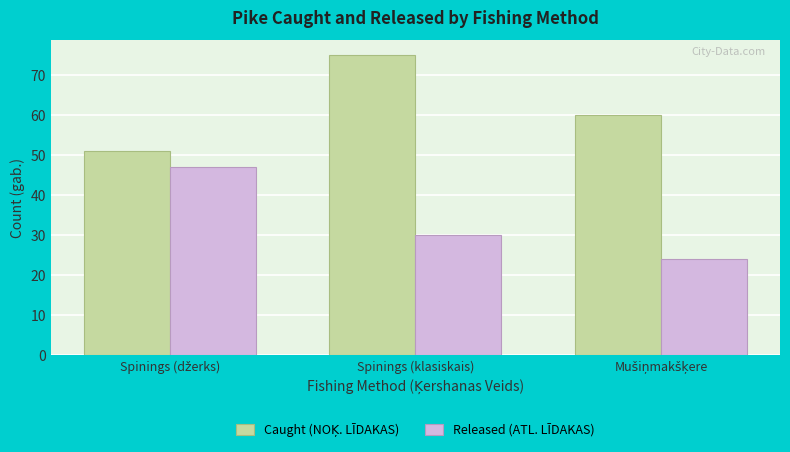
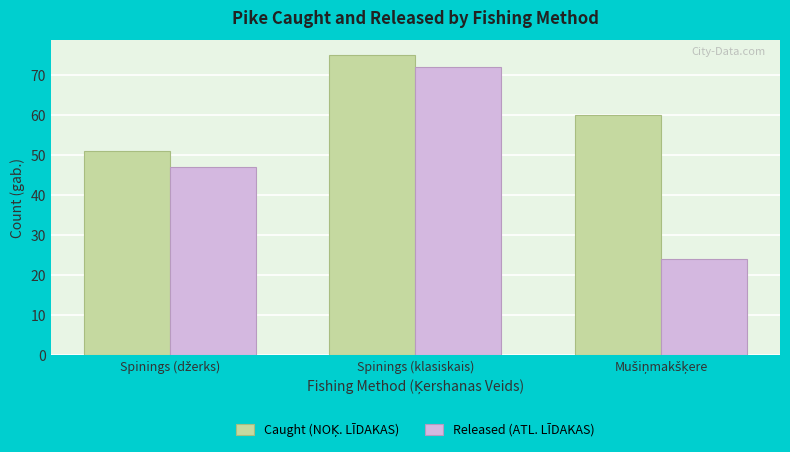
Released (ATL. LĪDAKAS), Spinings (klasiskais): 30 -> 72
